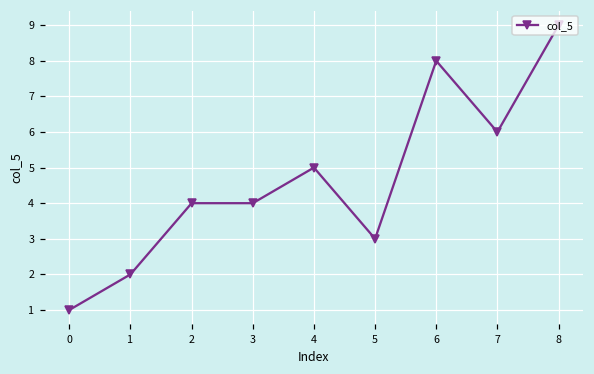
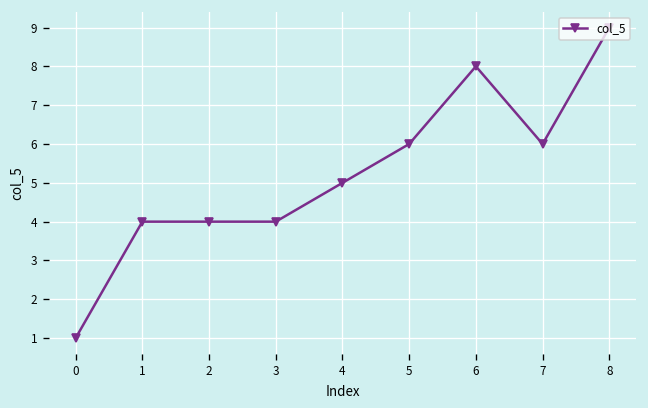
1: 2 -> 4
5: 3 -> 6
